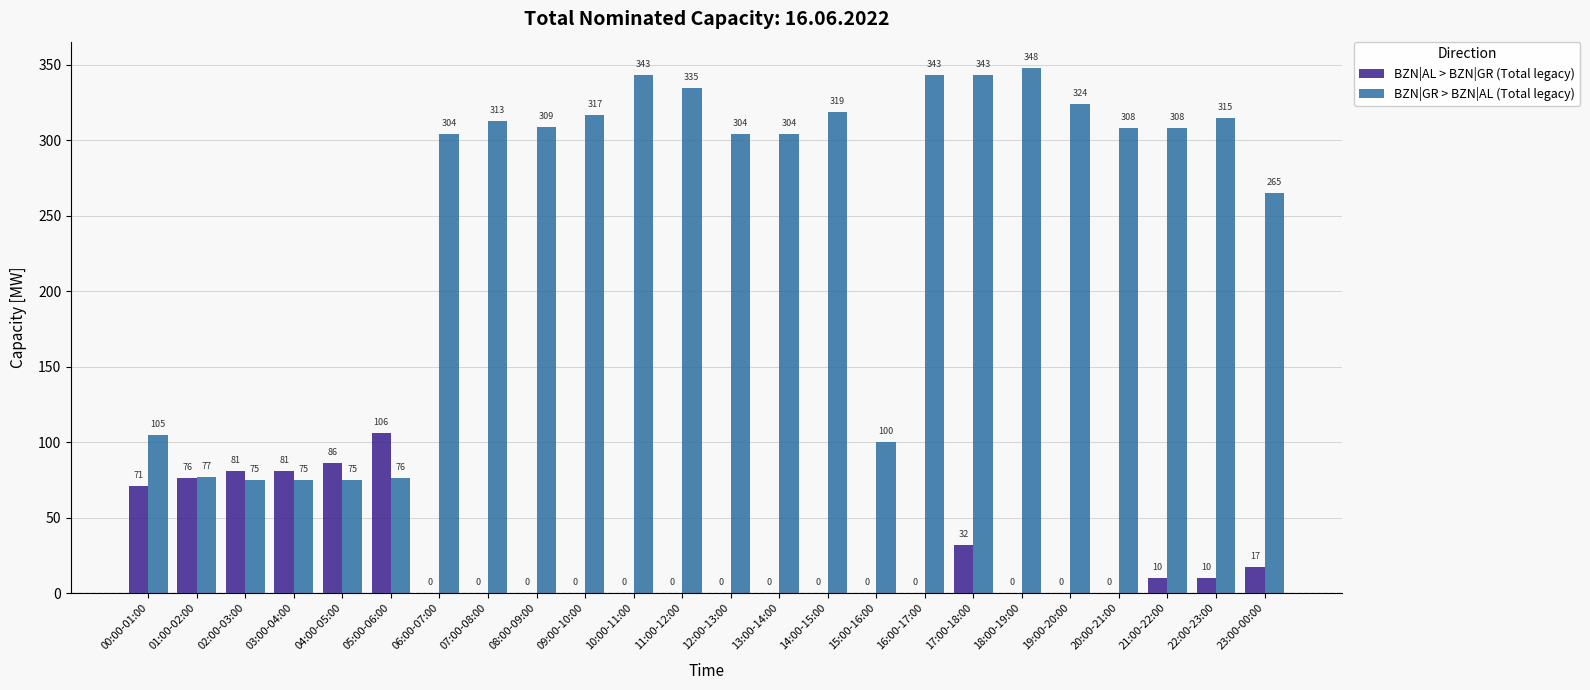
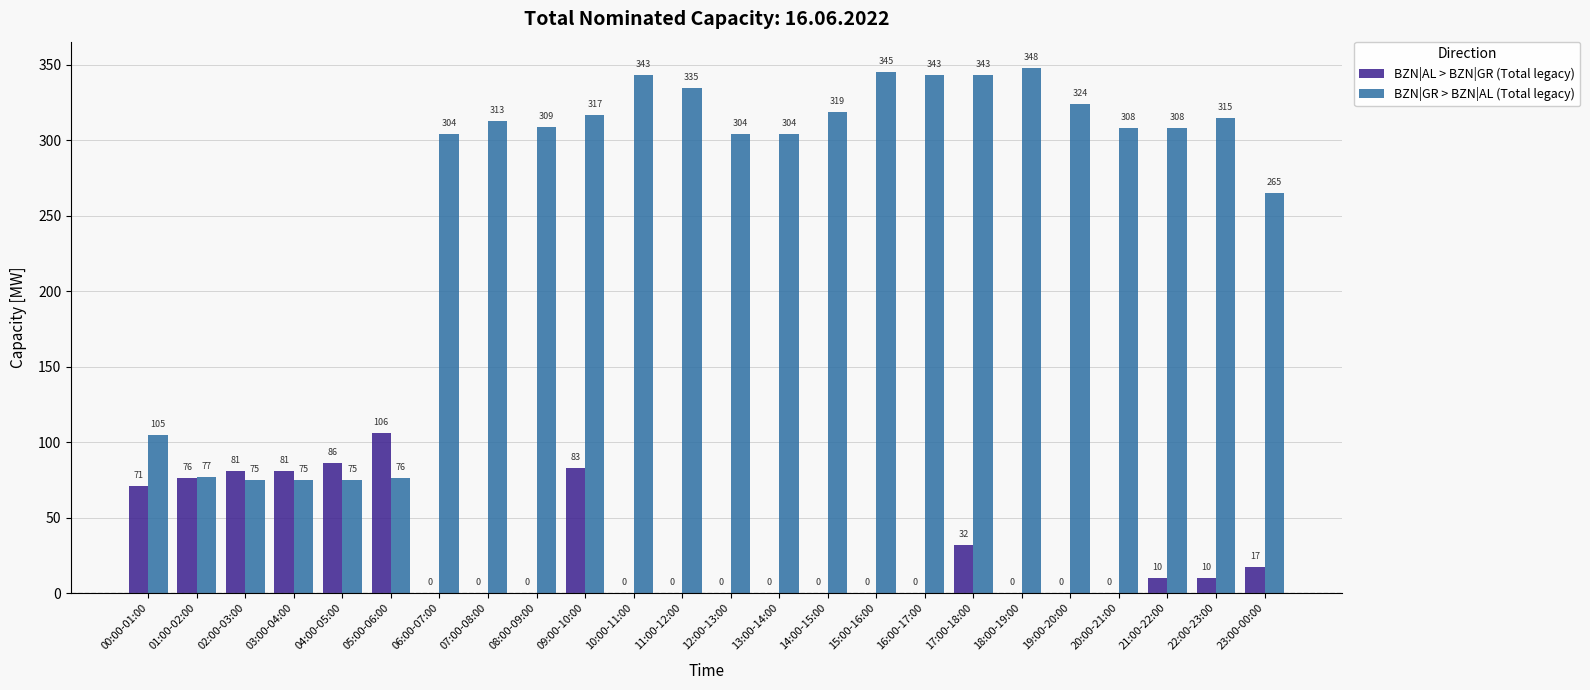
BZN|AL > BZN|GR (Total legacy), 09:00-10:00: 0 -> 83
BZN|GR > BZN|AL (Total legacy), 15:00-16:00: 100 -> 345
